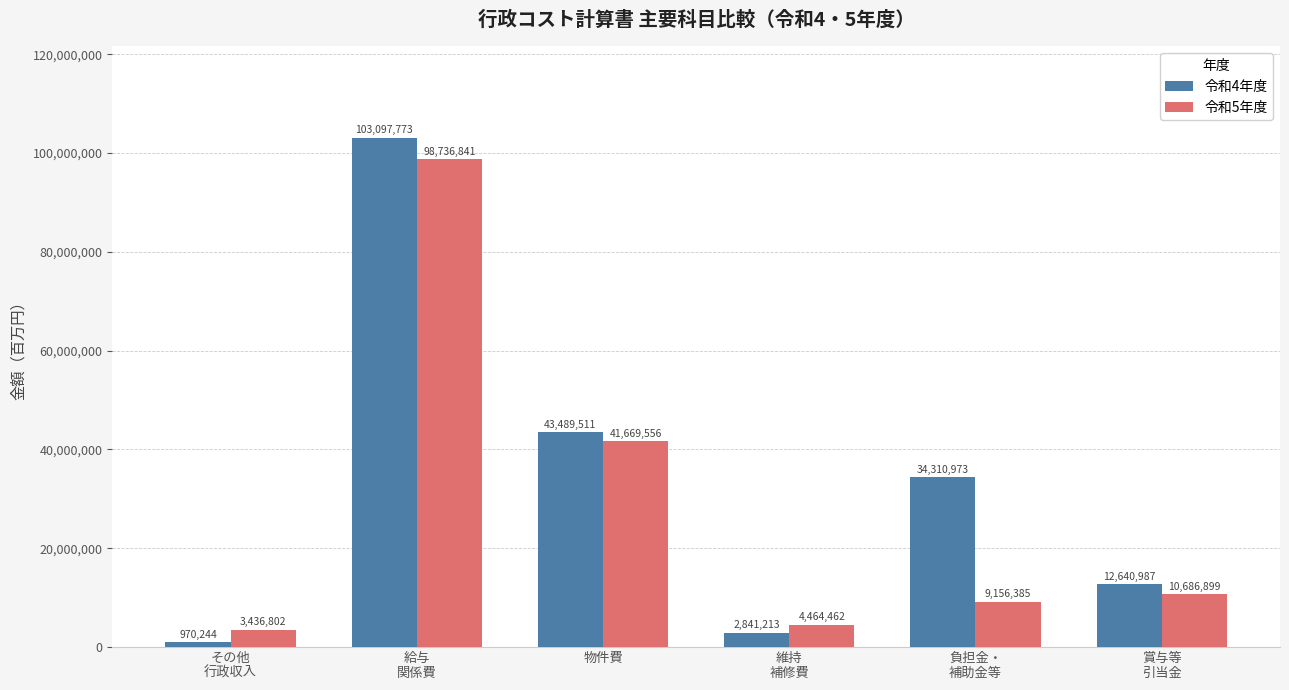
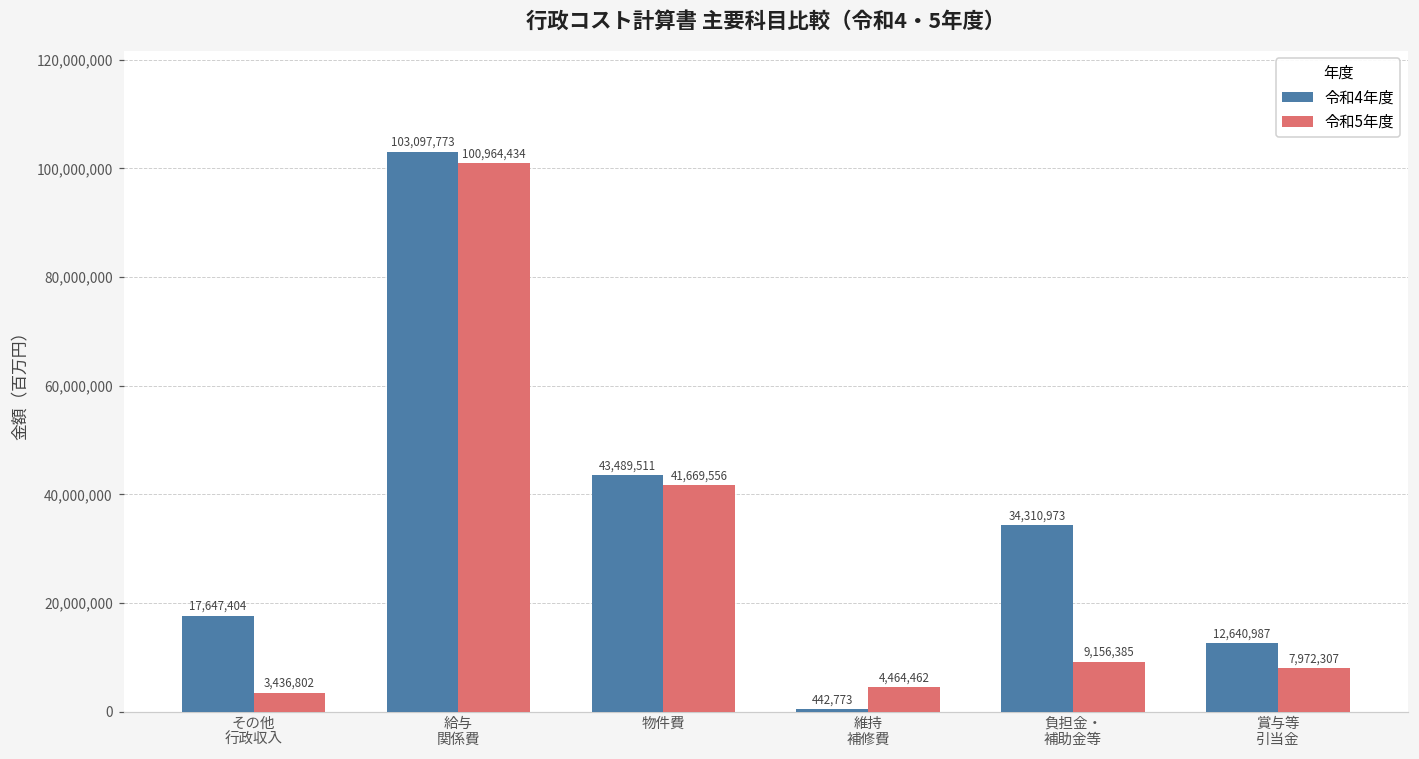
令和4年度, その他 行政収入: 970,244 -> 17,647,404
令和5年度, 給与 関係費: 98,736,841 -> 100,964,434
令和4年度, 維持 補修費: 2,841,213 -> 442,773
令和5年度, 賞与等 引当金: 10,686,899 -> 7,972,307
